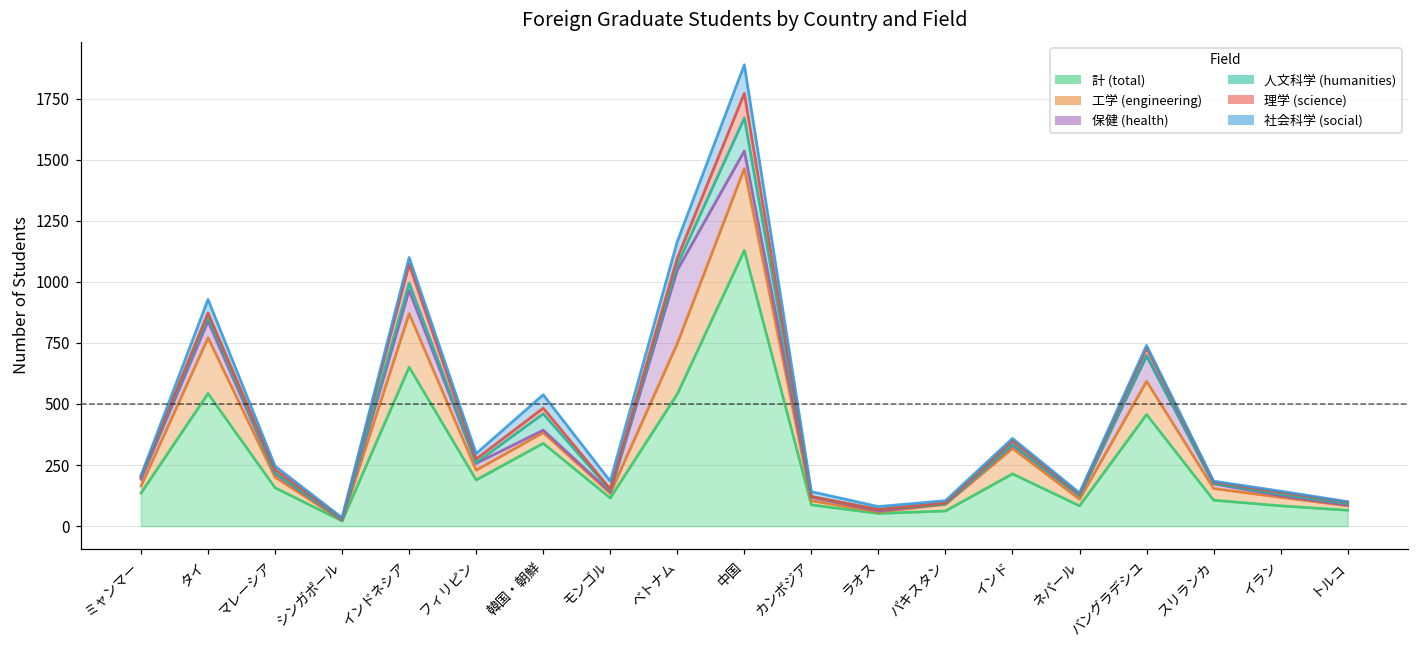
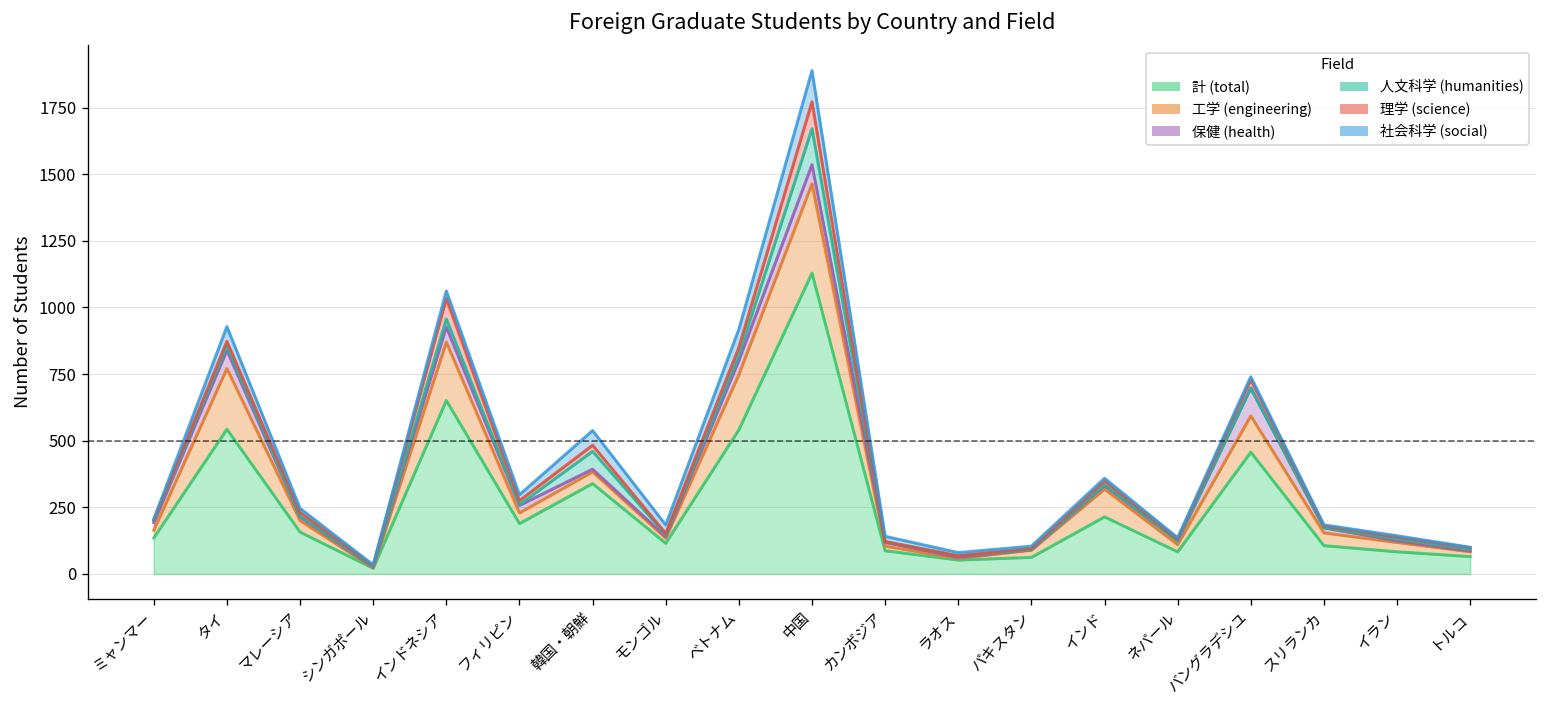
保健 (health), インドネシア: 100 -> 60
保健 (health), ベトナム: 300 -> 50
